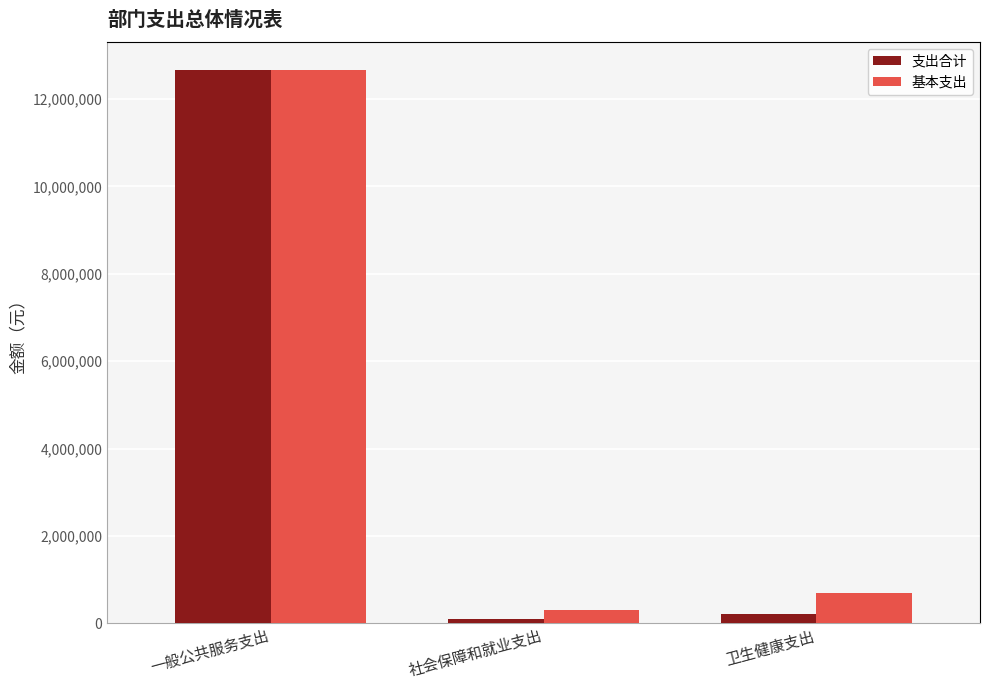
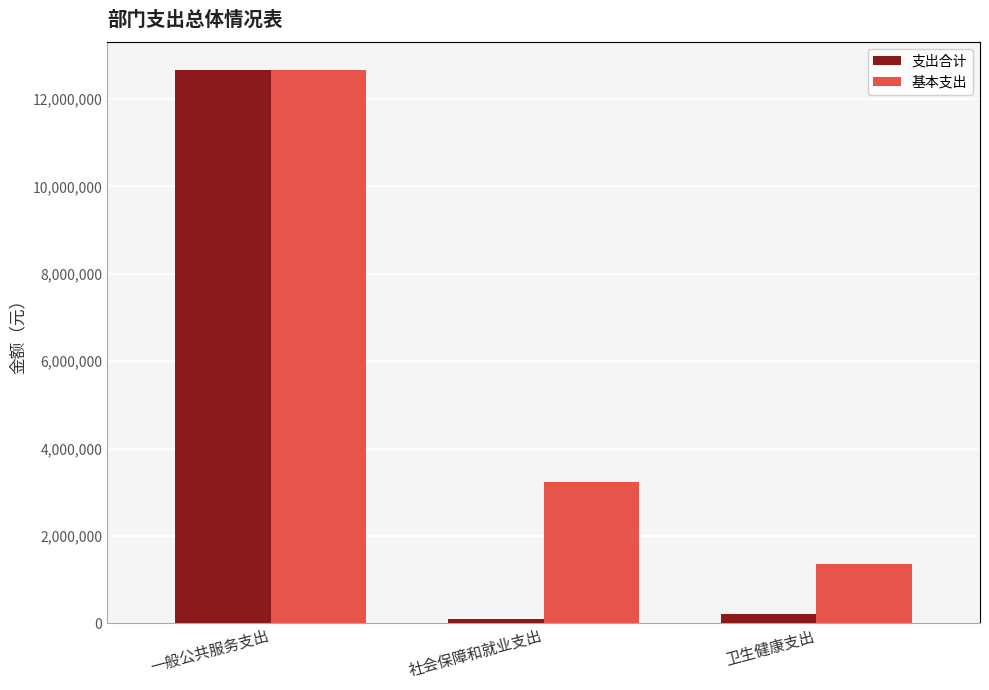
基本支出, 社会保障和就业支出: 300,000 -> 3,200,000
基本支出, 卫生健康支出: 700,000 -> 1,400,000
